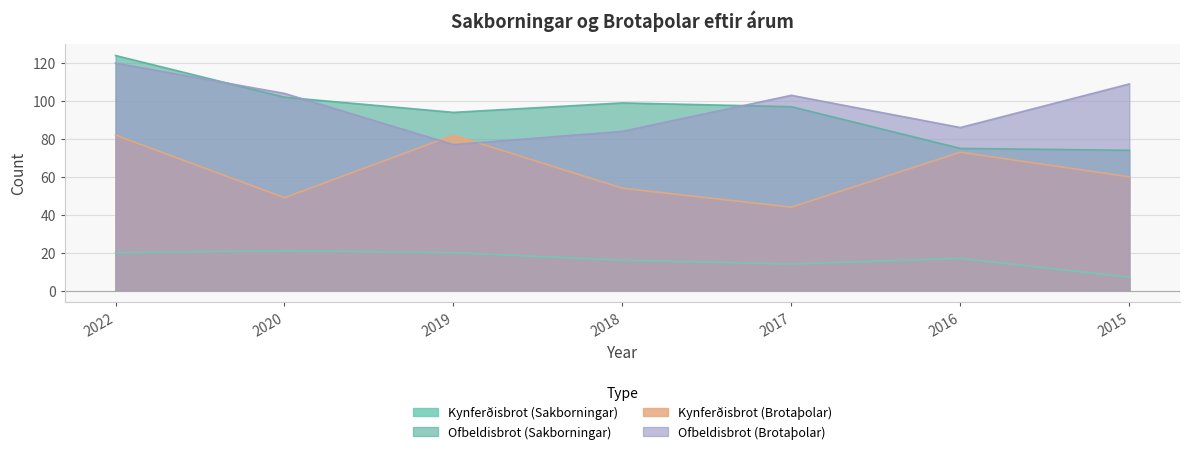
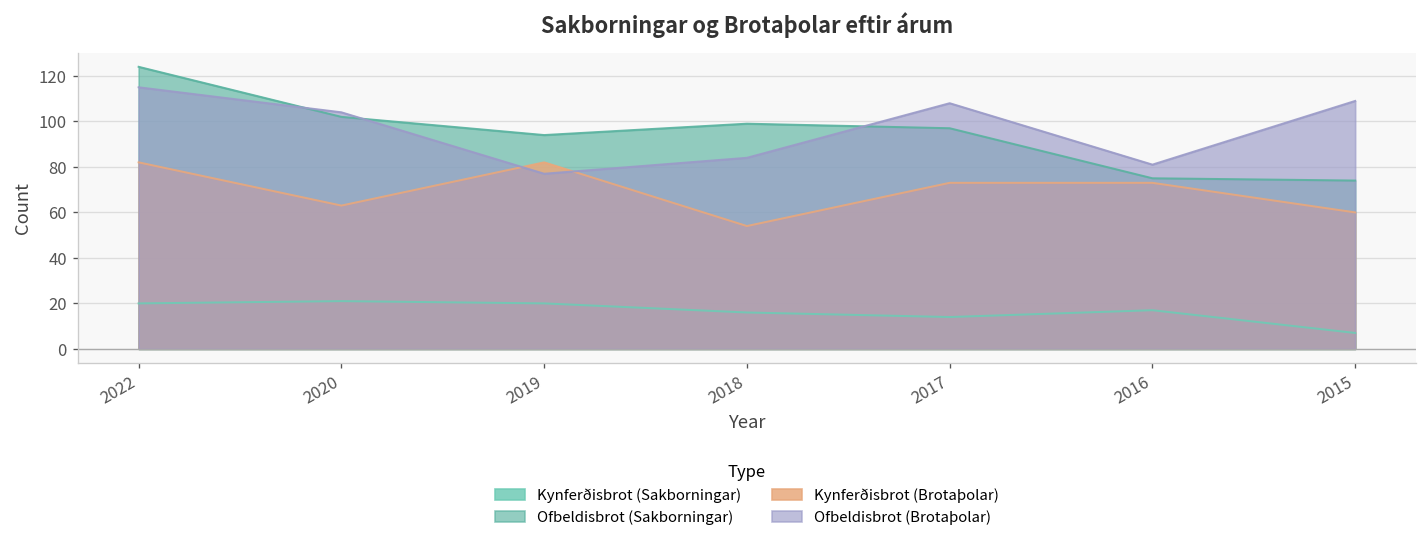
Ofbeldisbrot (Brotaþolar), 2022: 120 -> 115
Kynferðisbrot (Brotaþolar), 2020: 49 -> 63
Kynferðisbrot (Brotaþolar), 2017: 44 -> 73
Ofbeldisbrot (Brotaþolar), 2017: 103 -> 108
Ofbeldisbrot (Brotaþolar), 2016: 86 -> 81
